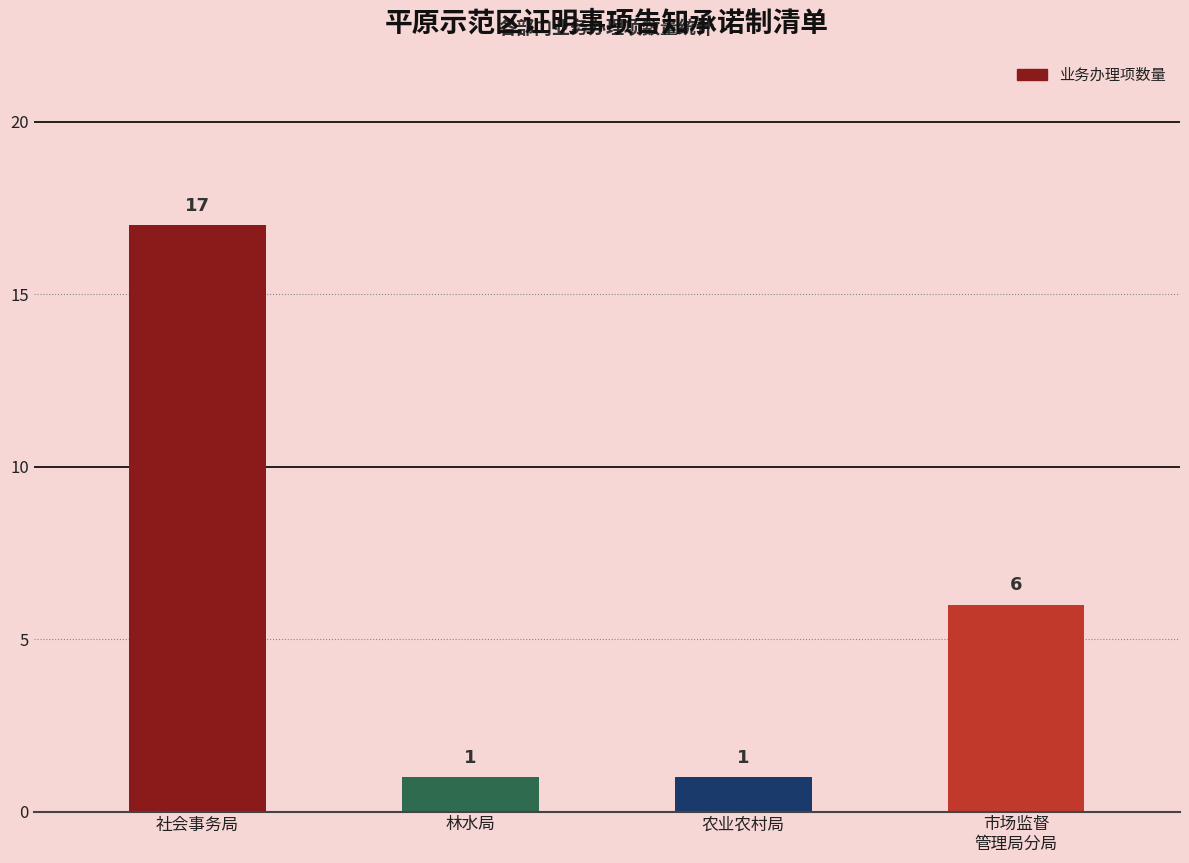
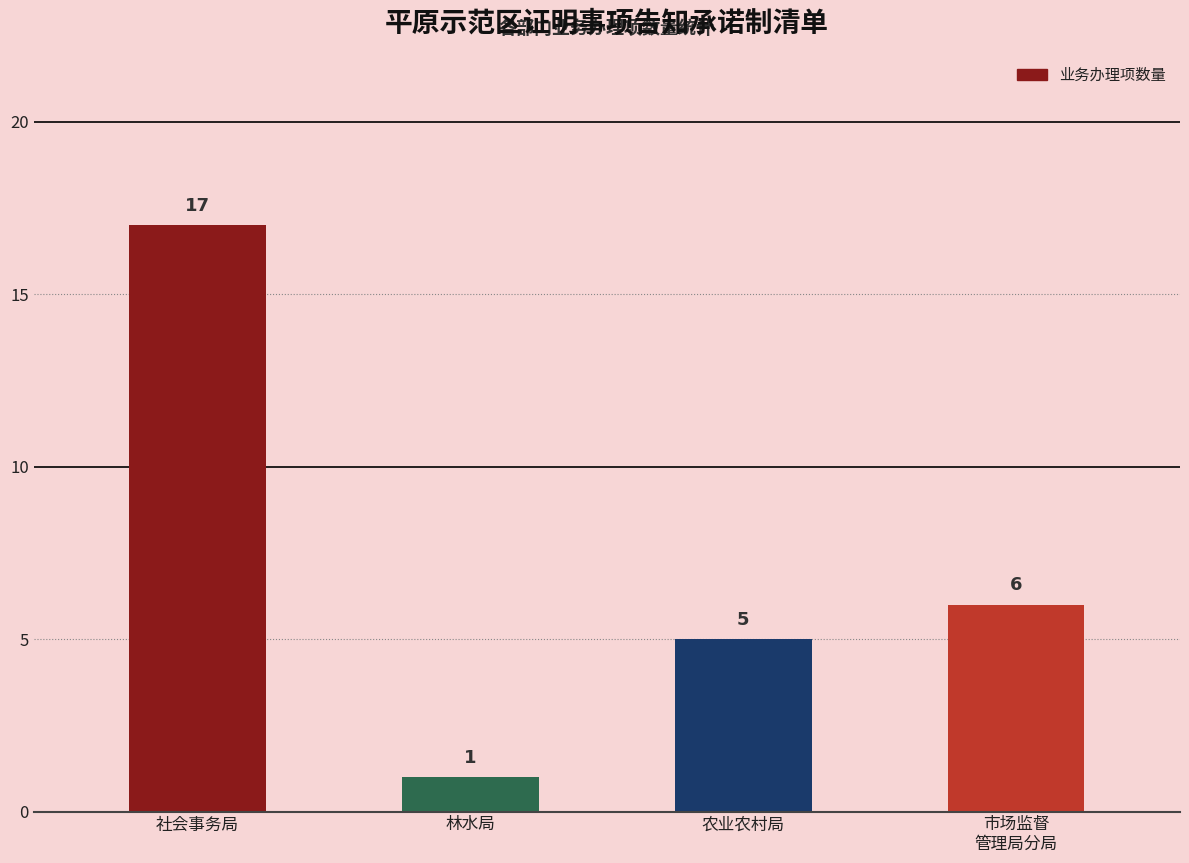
农业农村局: 1 -> 5
